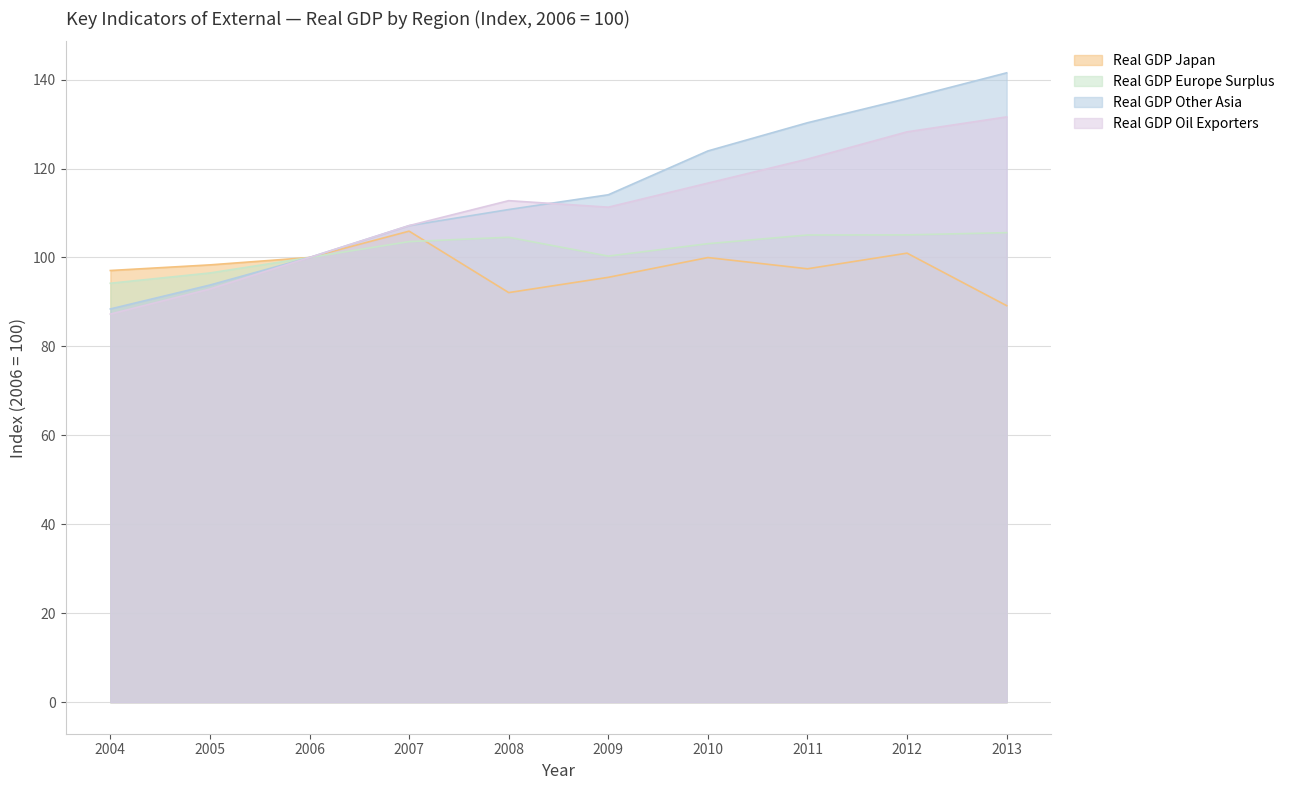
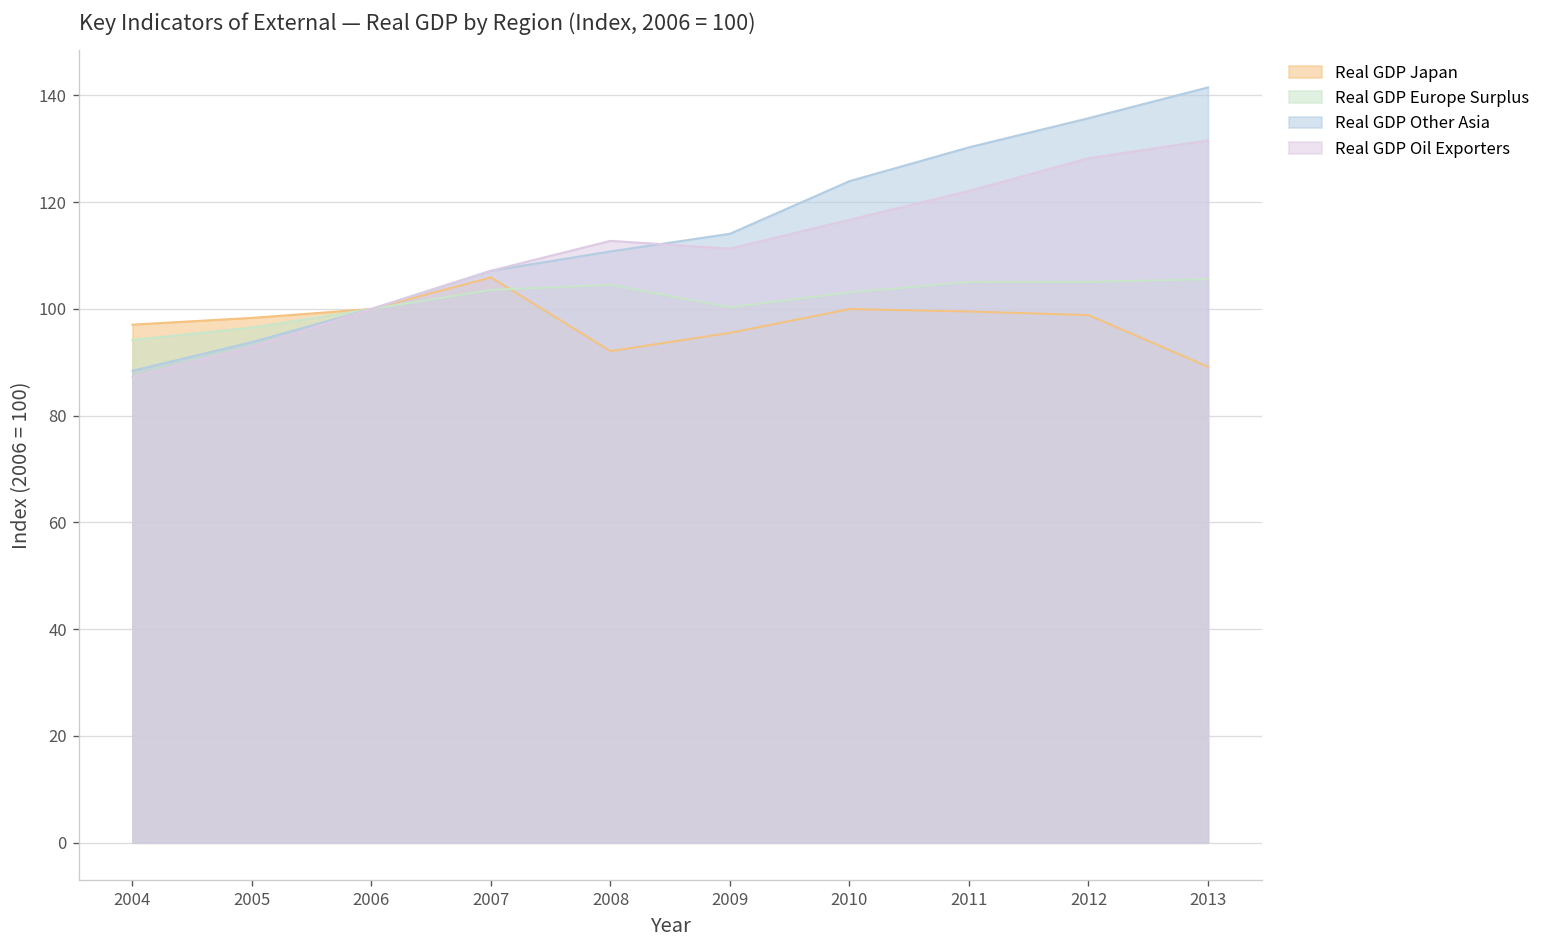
Real GDP Japan, 2011: 97 -> 100
Real GDP Japan, 2012: 101 -> 99
